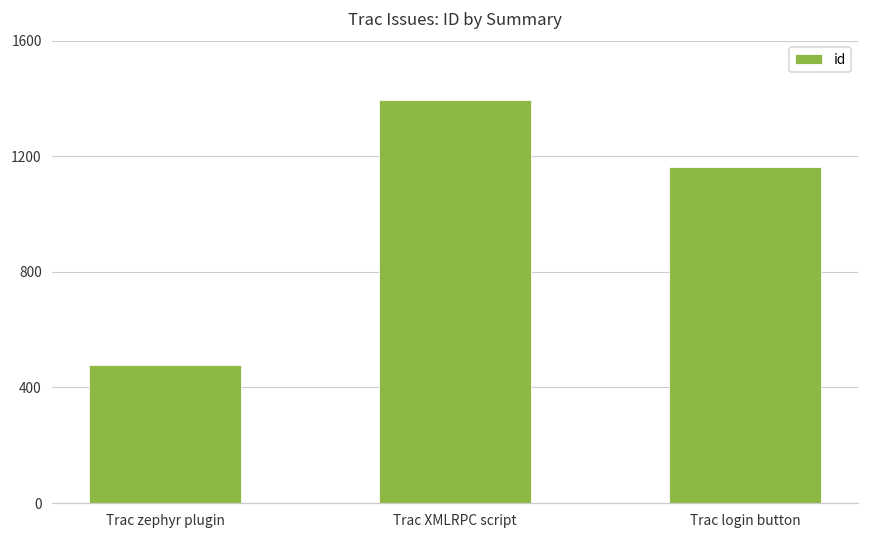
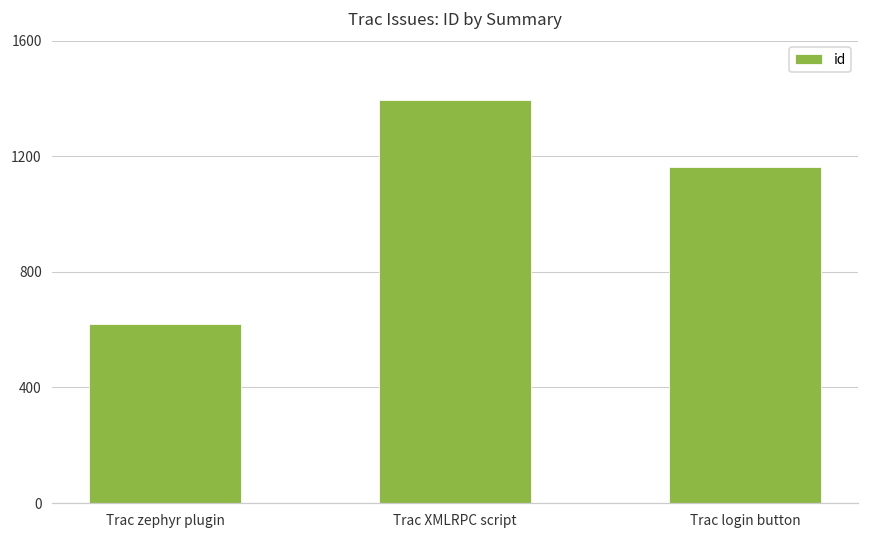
Trac zephyr plugin: 480 -> 620
